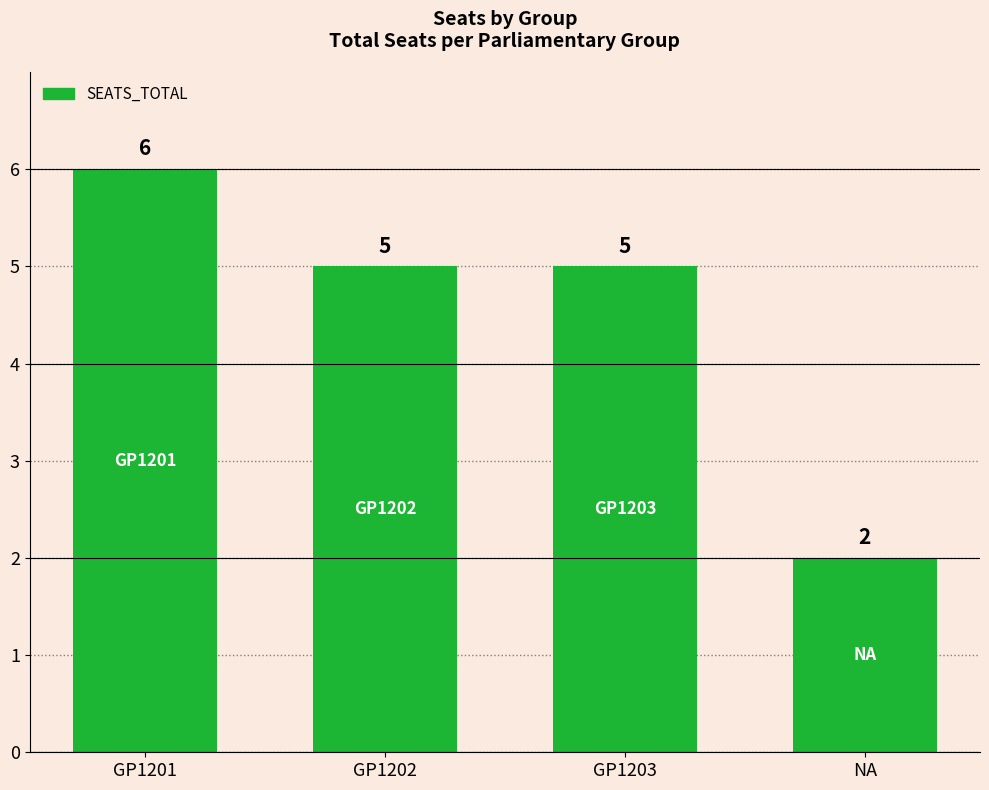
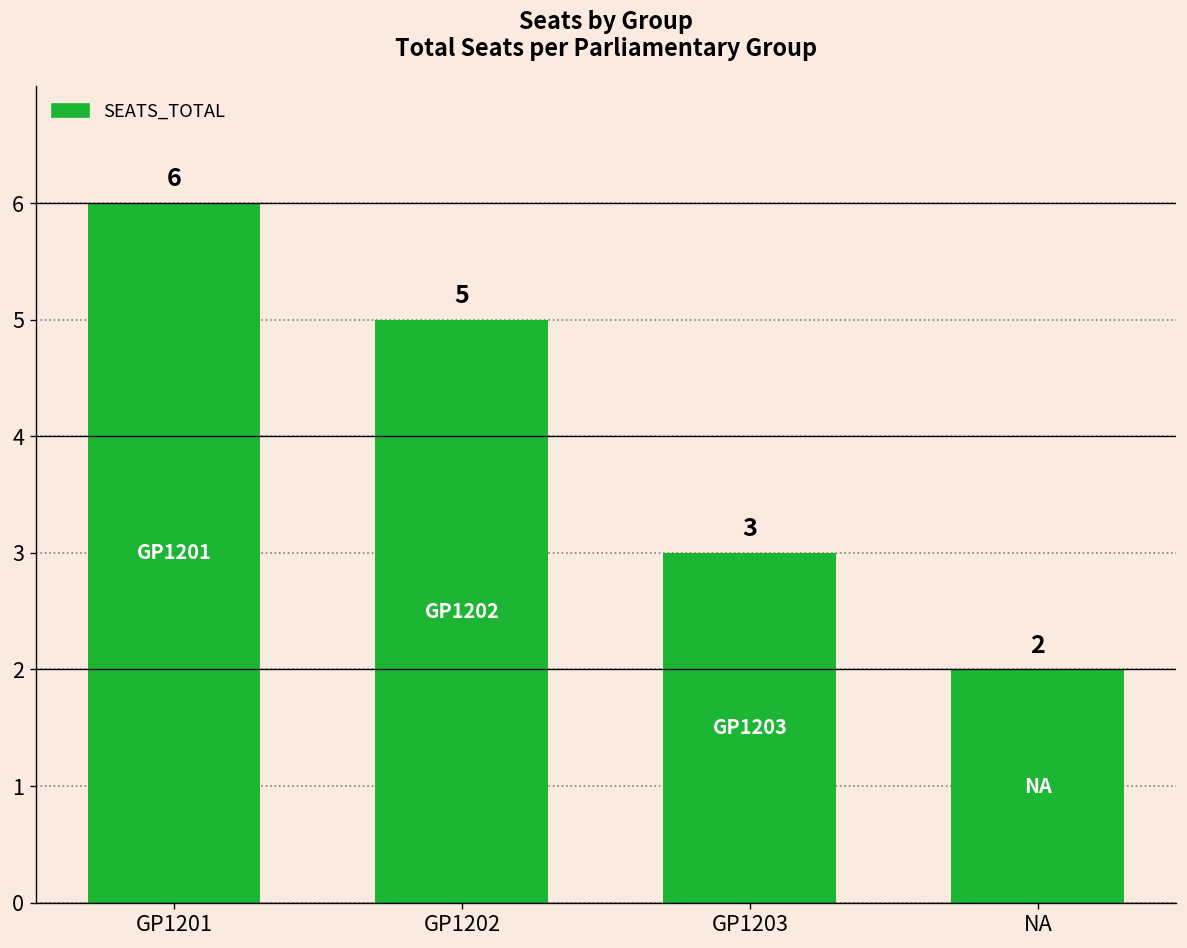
GP1203: 5 -> 3
